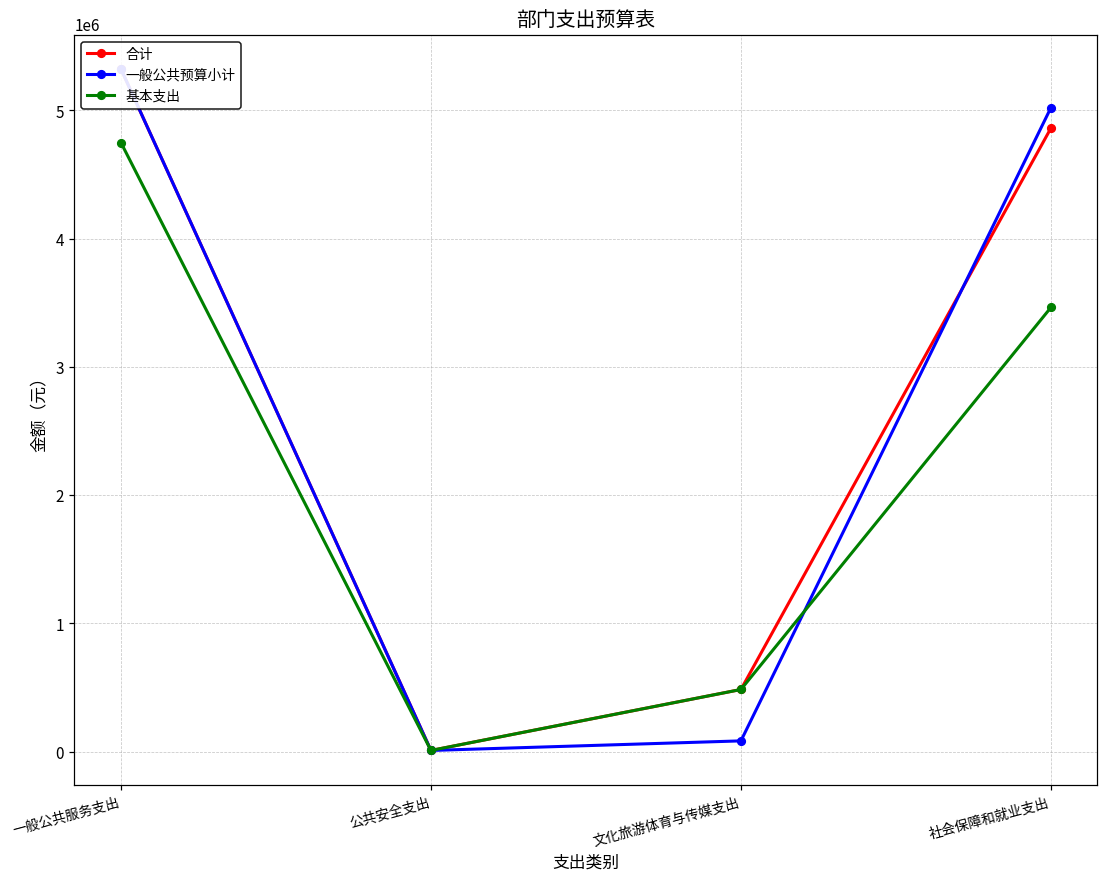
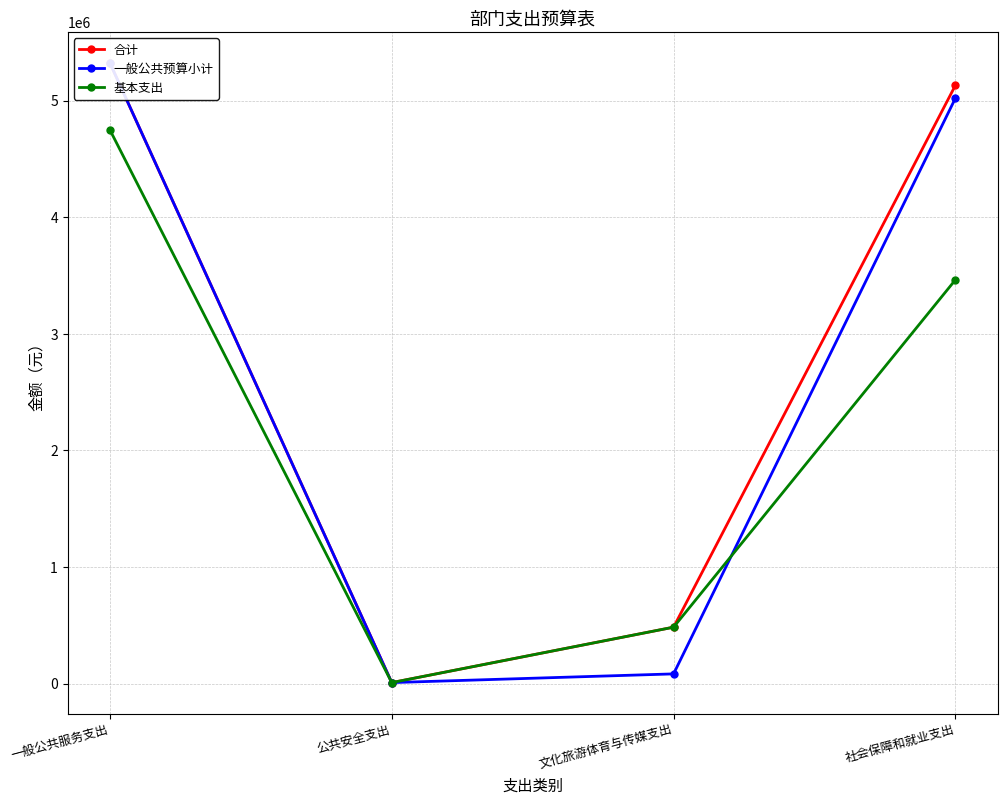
合计, 社会保障和就业支出: 4860000 -> 5130000
